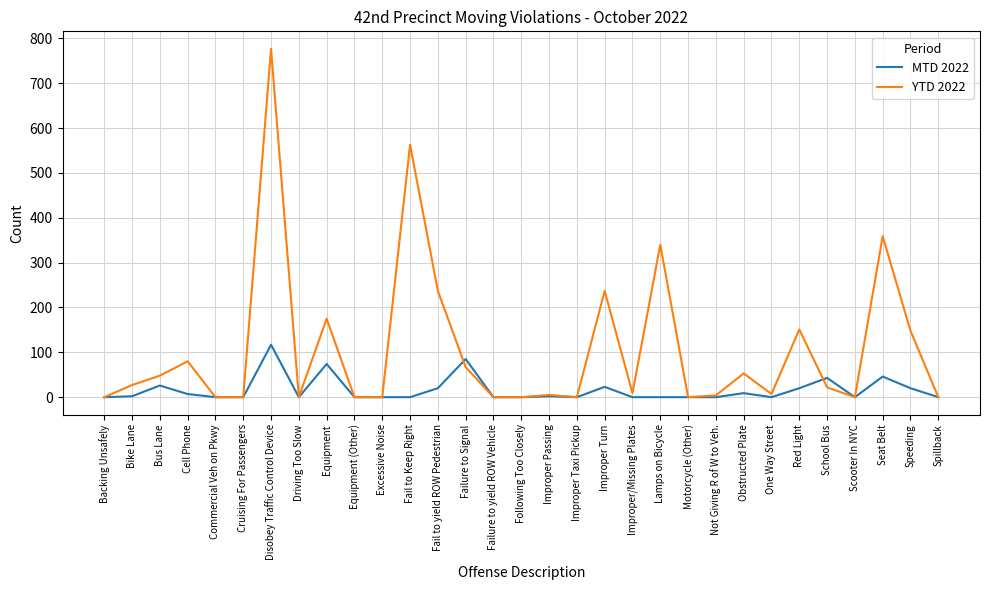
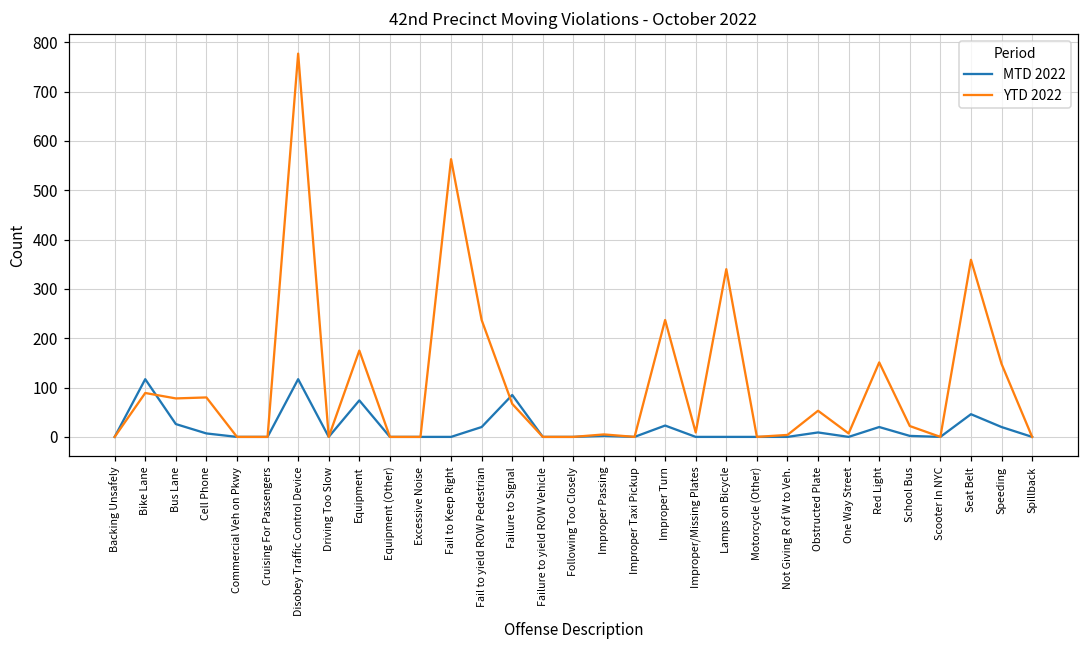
MTD 2022, Bike Lane: 0 -> 120
YTD 2022, Bike Lane: 30 -> 90
YTD 2022, Bus Lane: 50 -> 80
MTD 2022, School Bus: 40 -> 0
